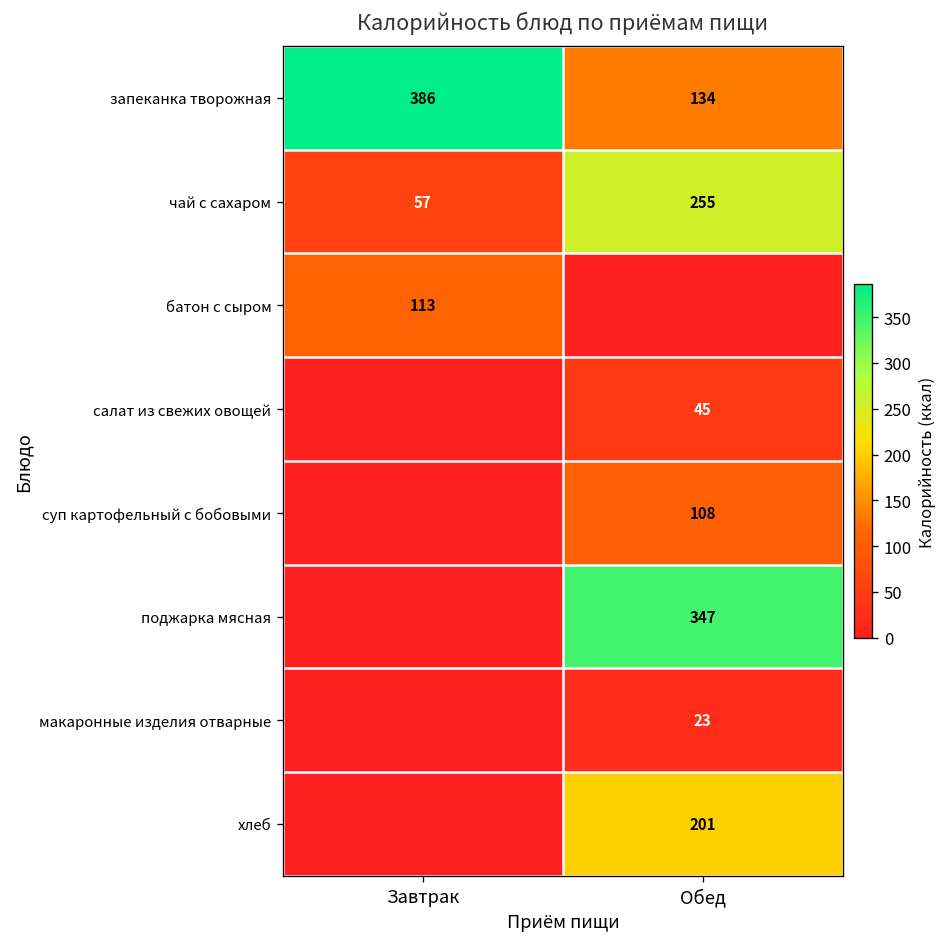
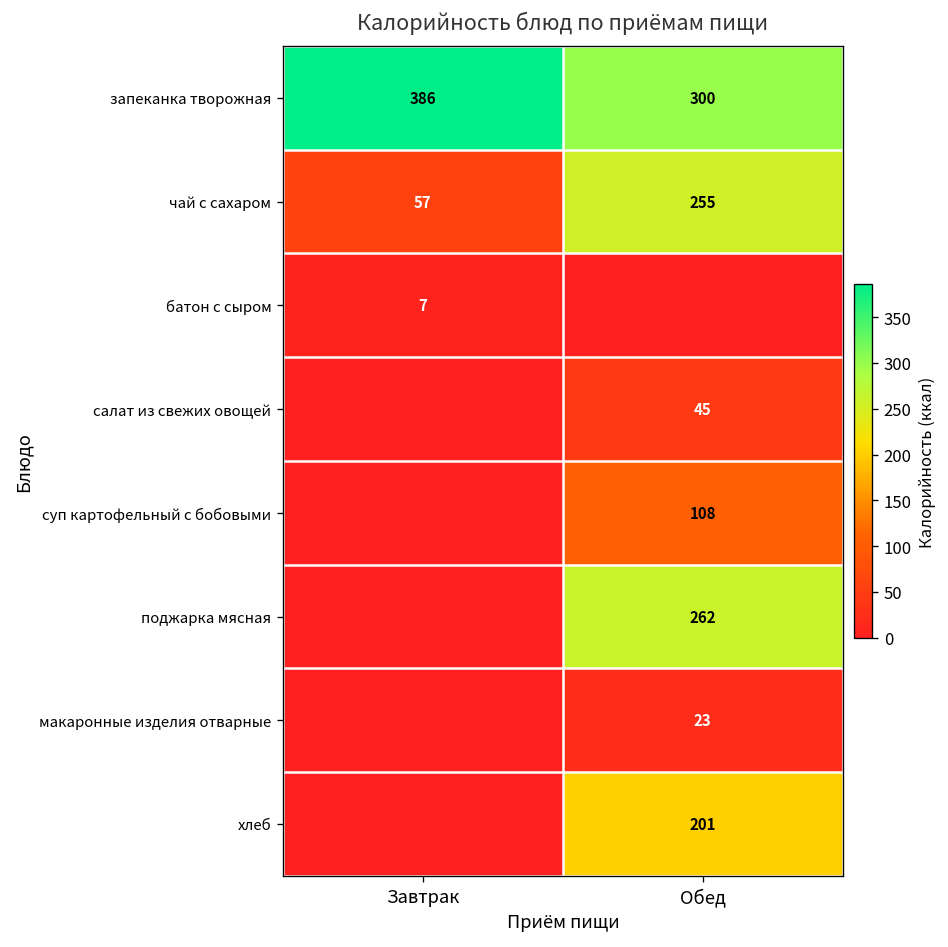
запеканка творожная, Обед: 134 -> 300
батон с сыром, Завтрак: 113 -> 7
поджарка мясная, Обед: 347 -> 262
